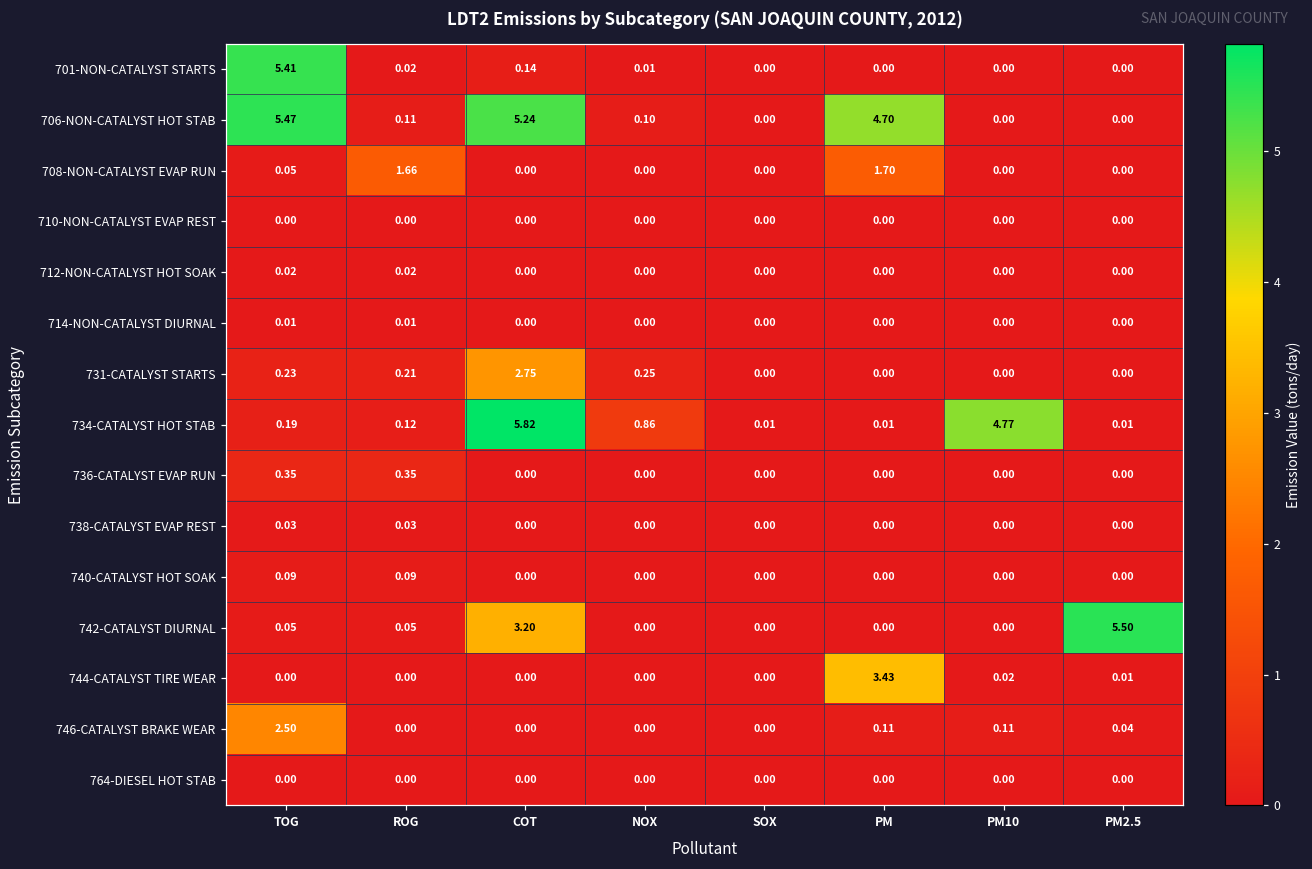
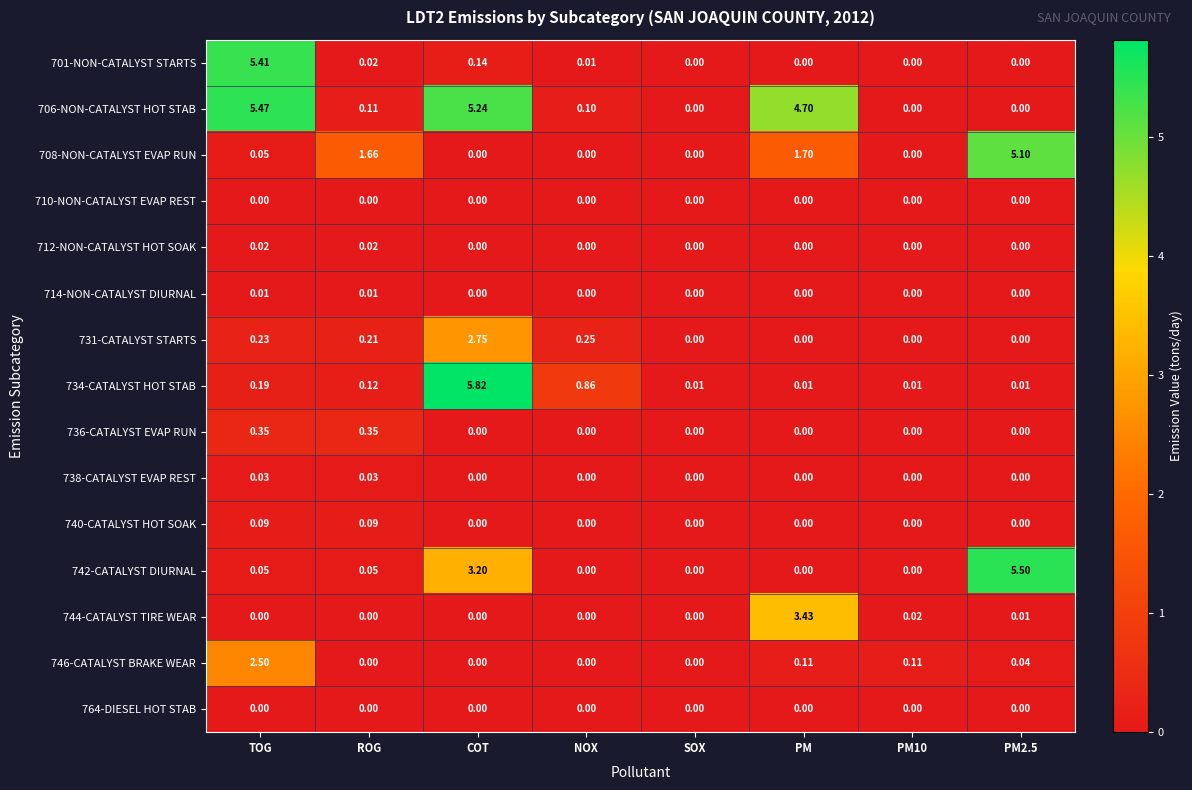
708-NON-CATALYST EVAP RUN, PM2.5: 0.00 -> 5.10
734-CATALYST HOT STAB, PM10: 4.77 -> 0.01
